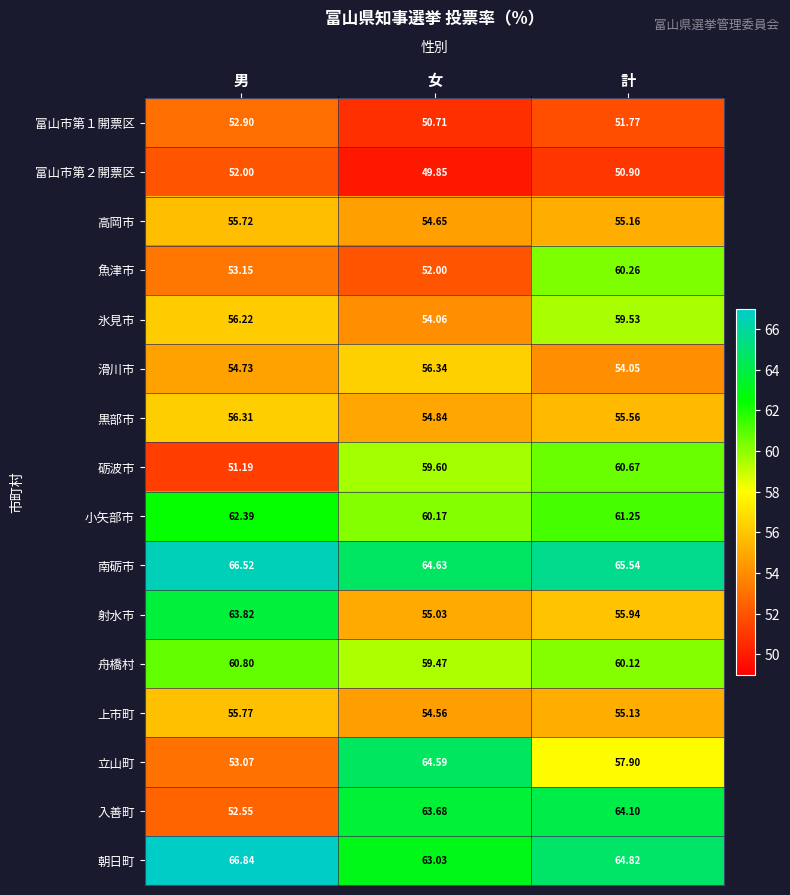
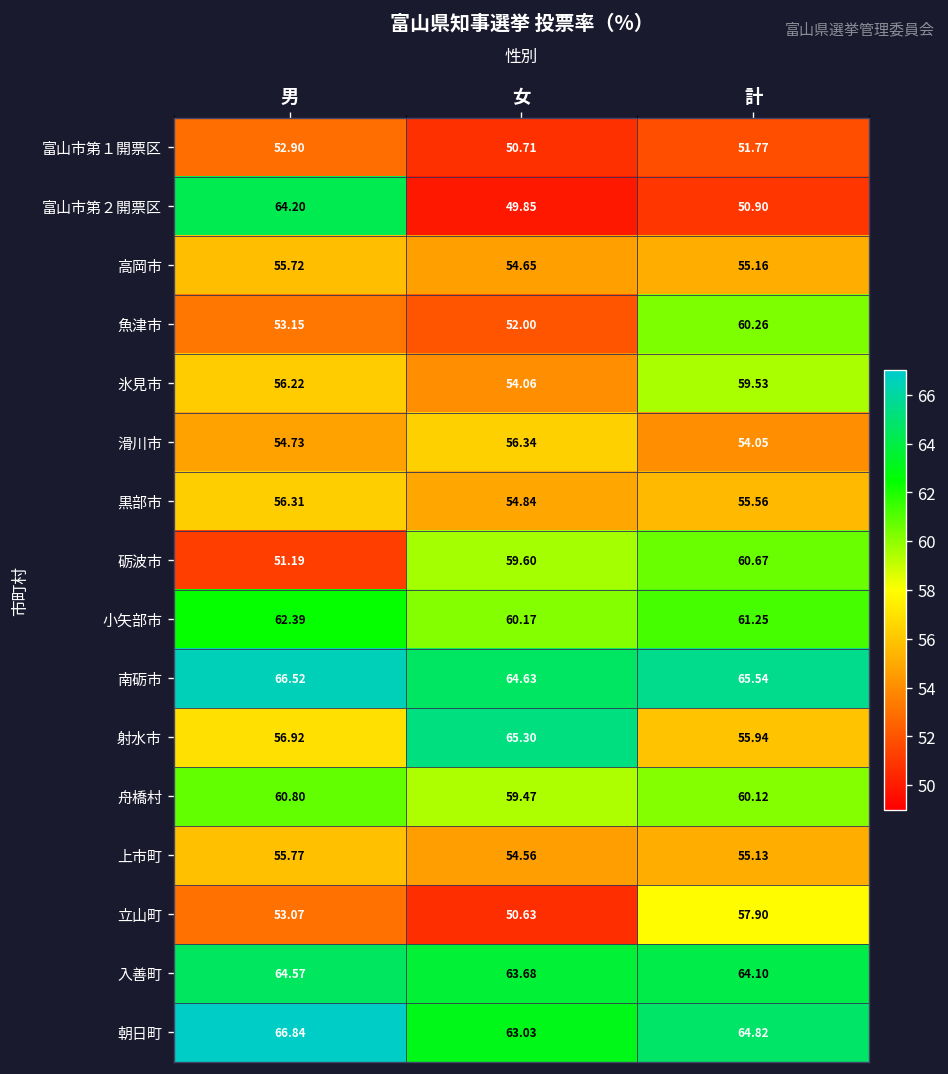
富山市第２開票区, 男: 52.00 -> 64.20
射水市, 男: 63.82 -> 56.92
射水市, 女: 55.03 -> 65.30
立山町, 女: 64.59 -> 50.63
入善町, 男: 52.55 -> 64.57
